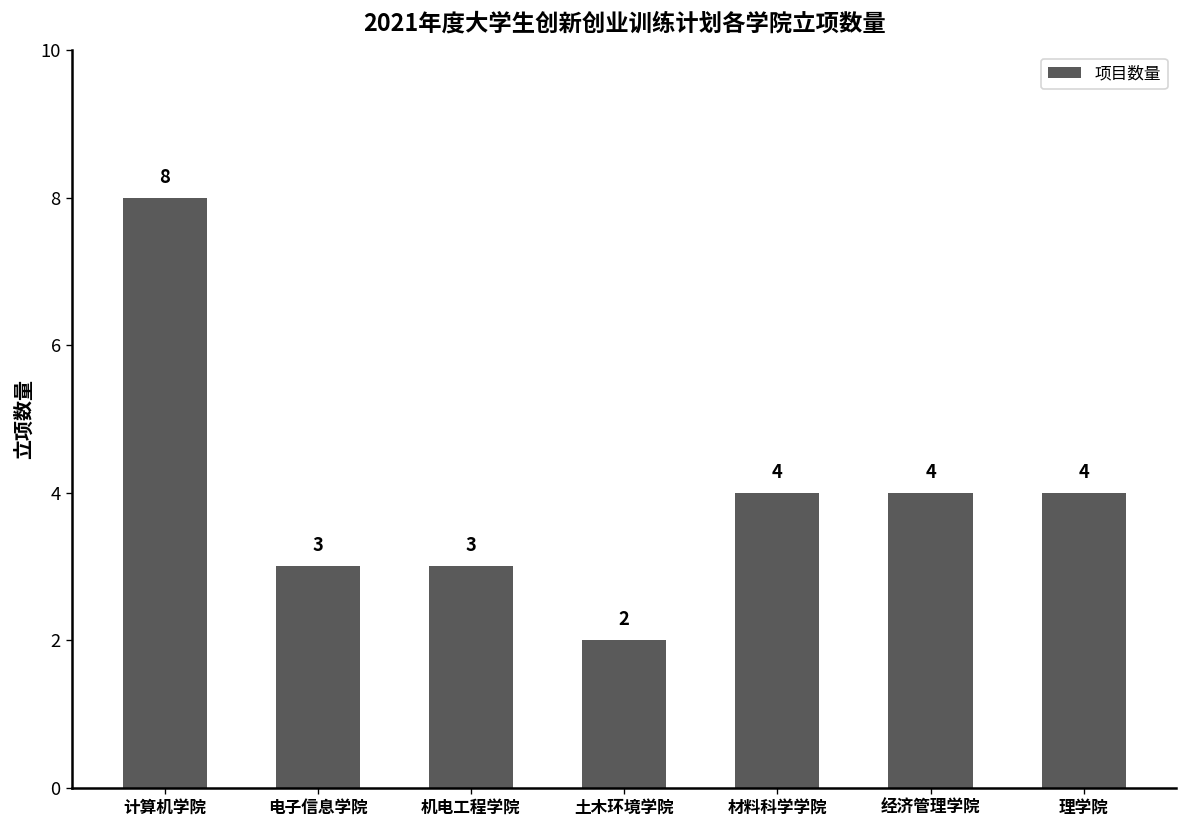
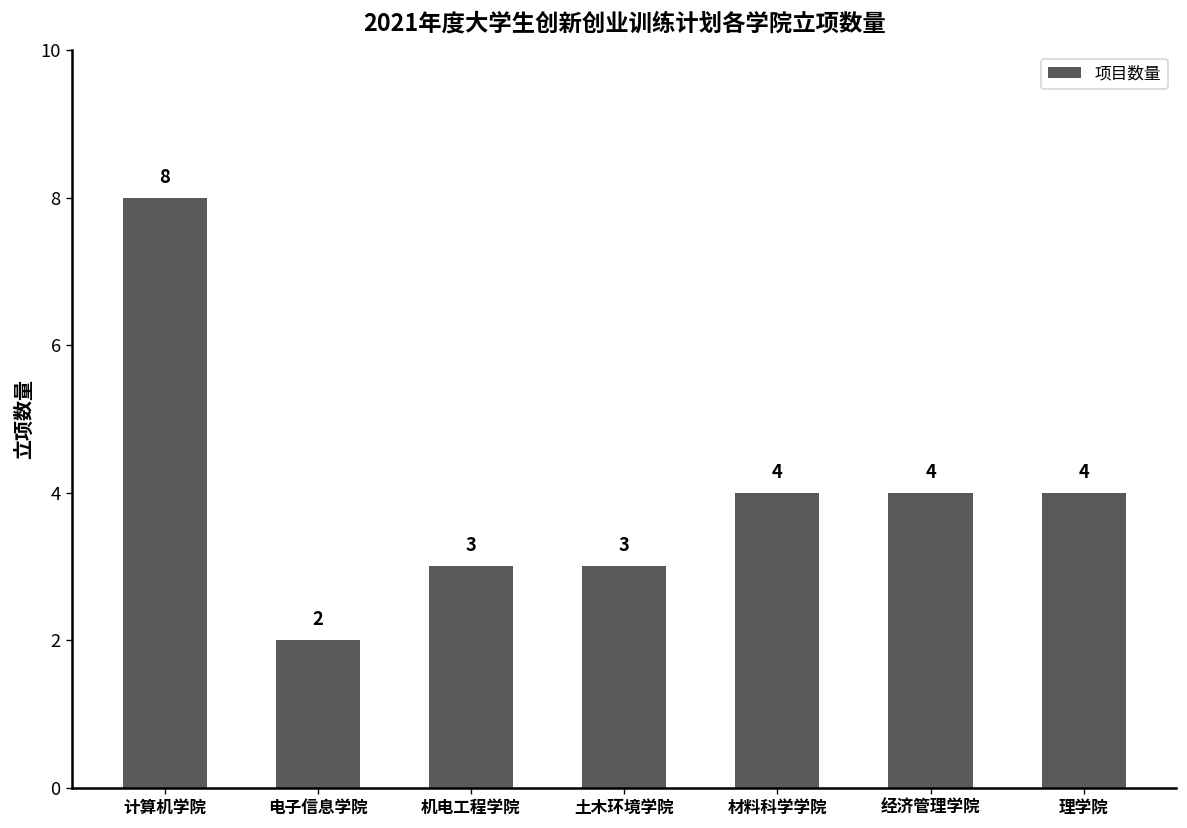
电子信息学院: 3 -> 2
土木环境学院: 2 -> 3
